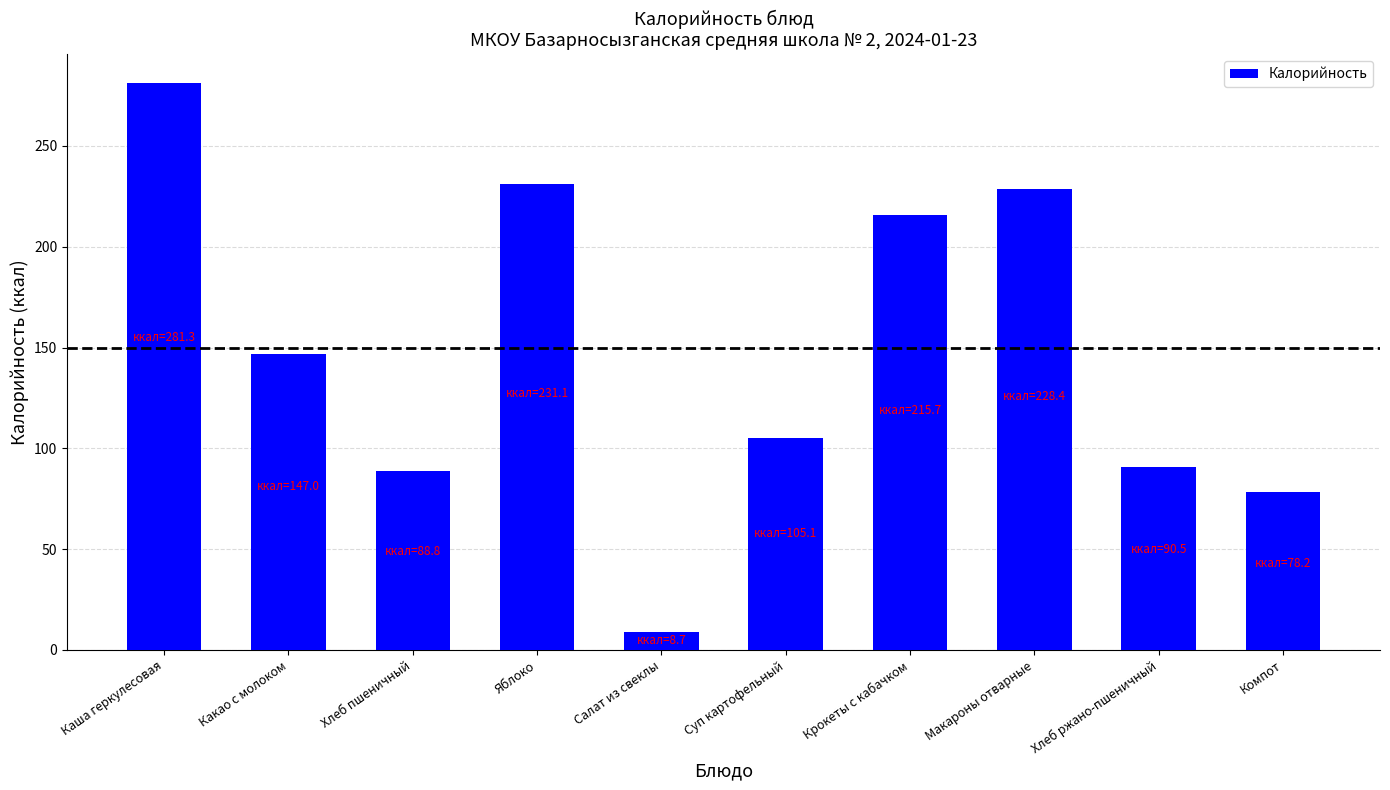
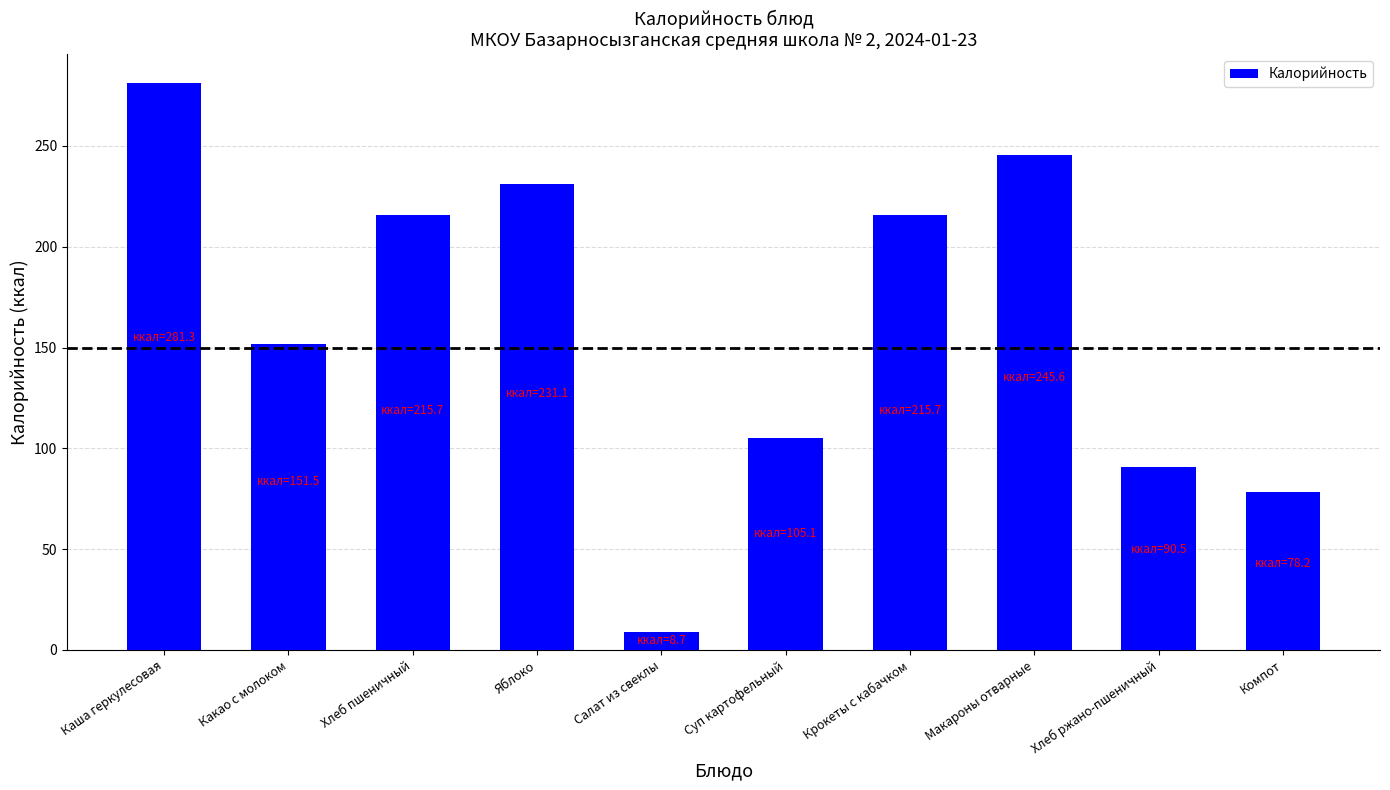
Какао с молоком: 147.0 -> 151.5
Хлеб пшеничный: 88.8 -> 215.7
Макароны отварные: 228.4 -> 245.6
